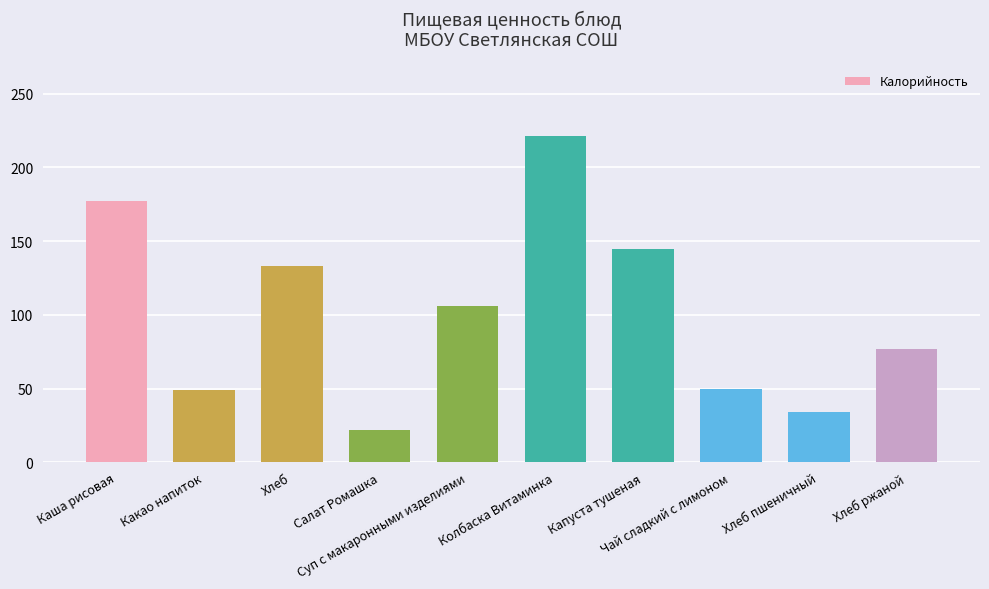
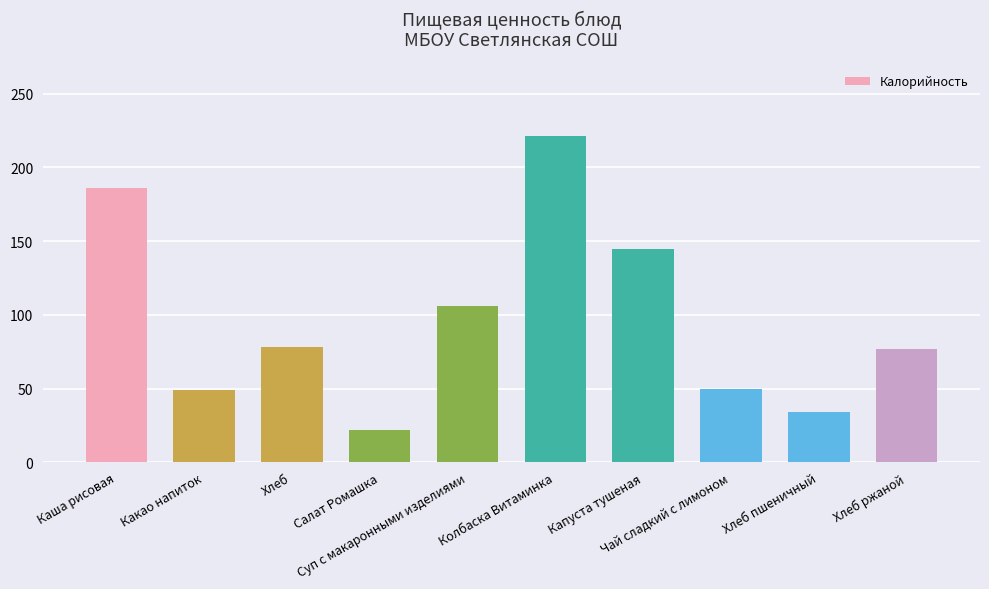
Каша рисовая: 177 -> 186
Хлеб: 133 -> 78
